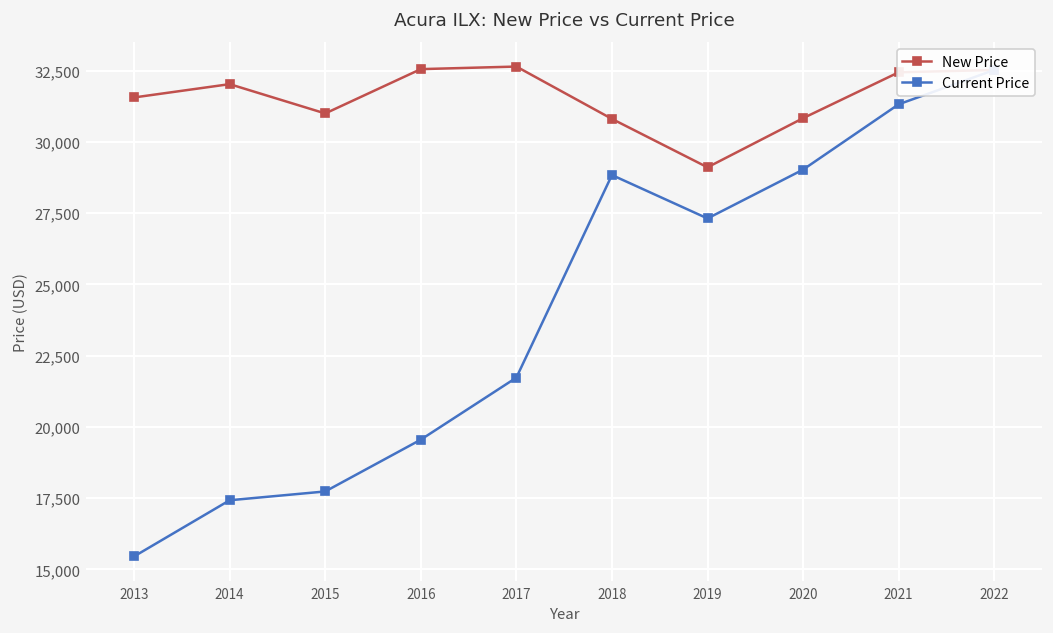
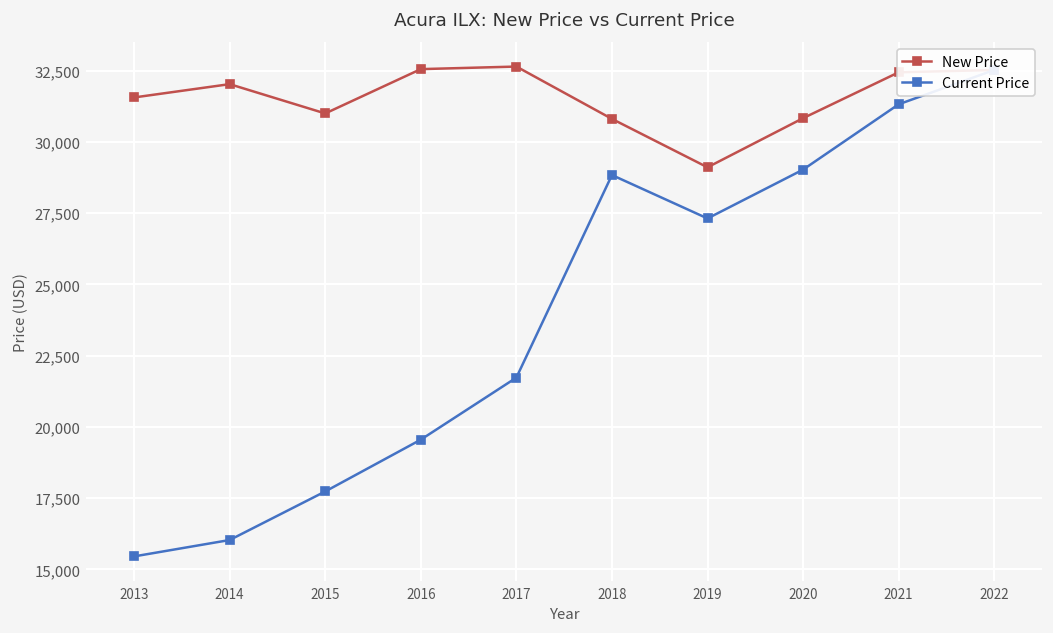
Current Price, 2014: 17,400 -> 16,000
